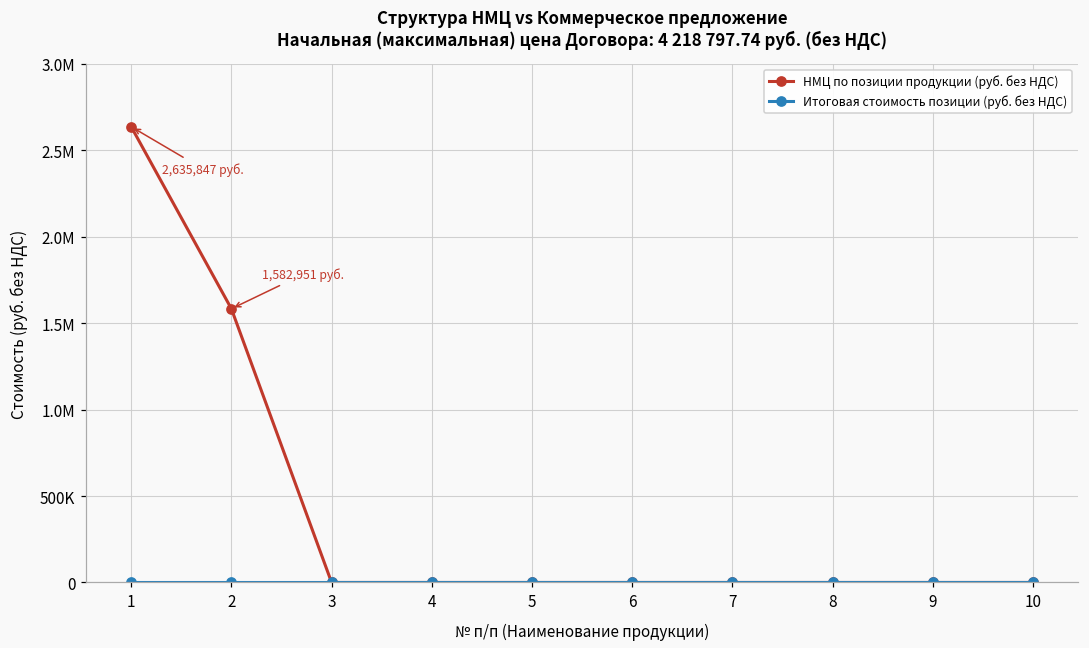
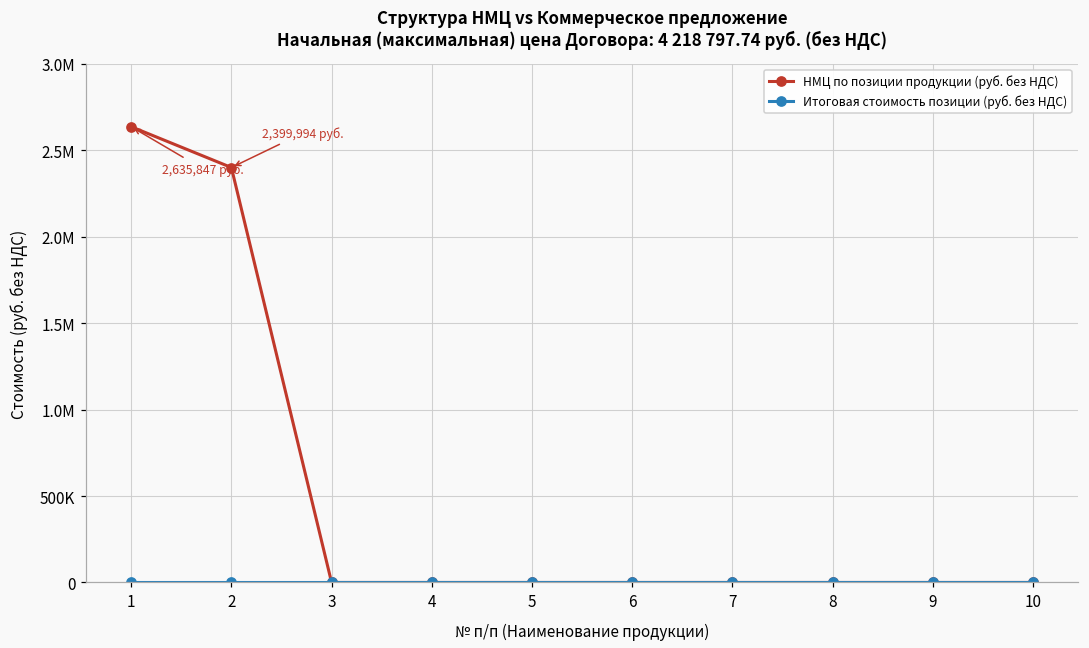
НМЦ по позиции продукции (руб. без НДС), 2: 1,582,951 -> 2,399,994
